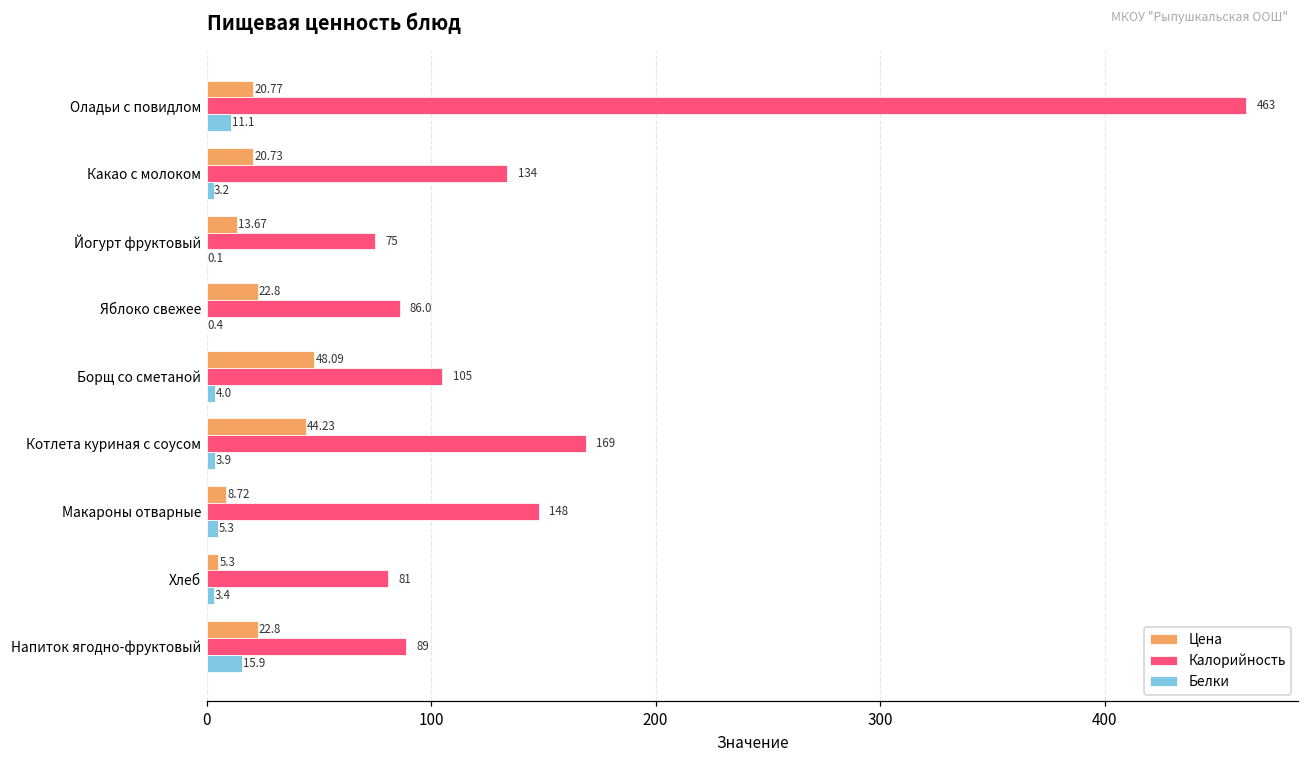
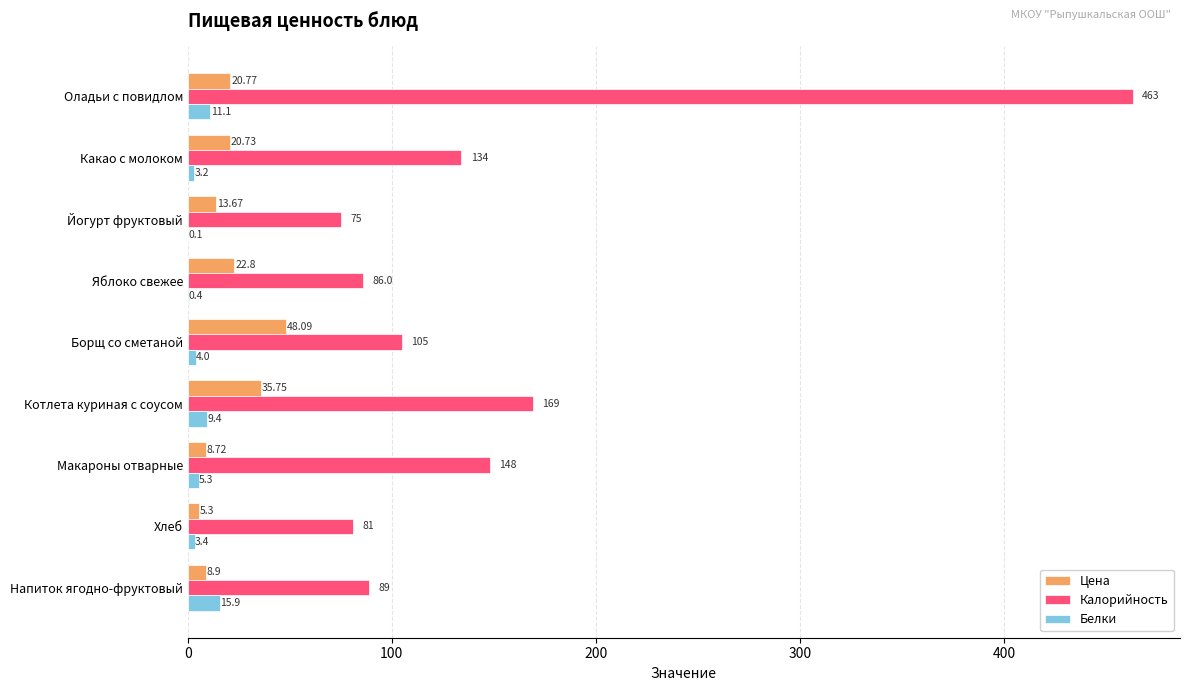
Цена, Котлета куриная с соусом: 44.23 -> 35.75
Белки, Котлета куриная с соусом: 3.9 -> 9.4
Цена, Напиток ягодно-фруктовый: 22.8 -> 8.9
